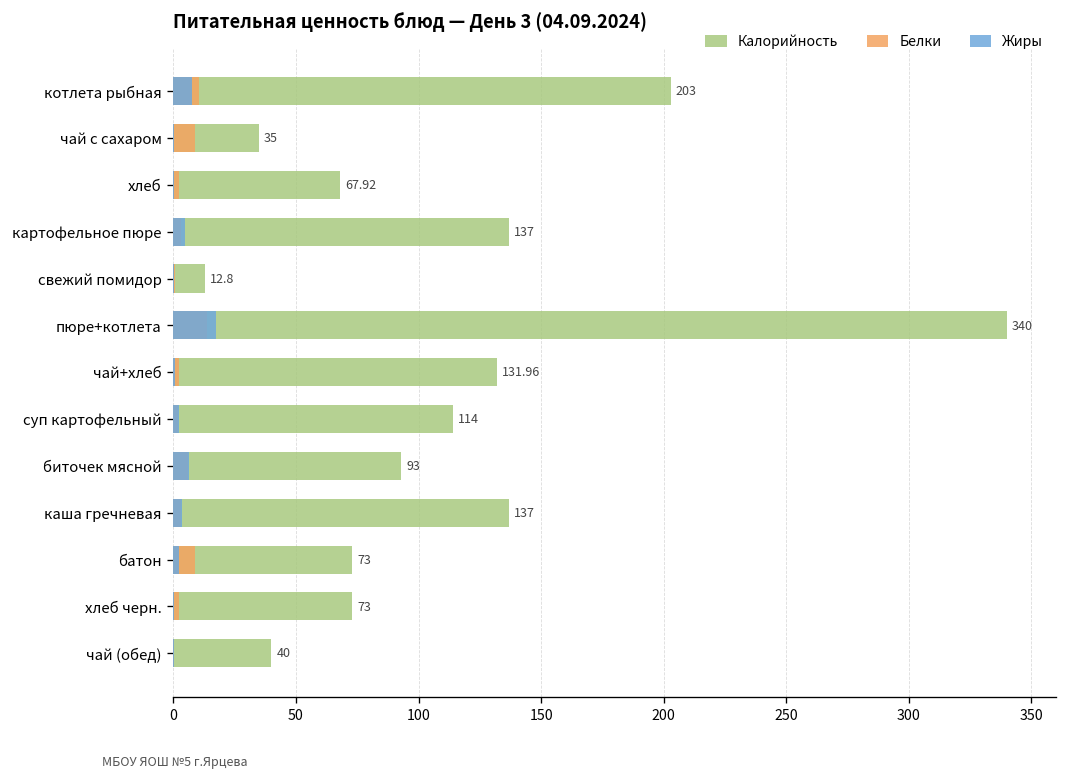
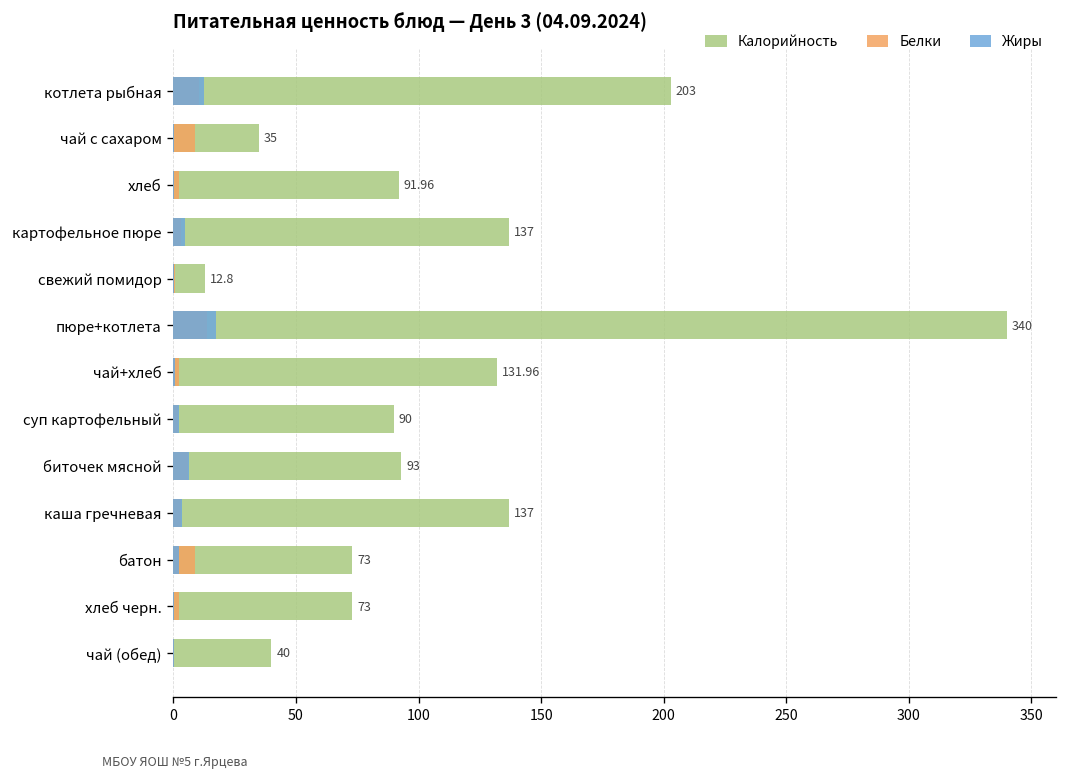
Жиры, котлета рыбная: 7 -> 13
Калорийность, хлеб: 67.92 -> 91.96
Калорийность, суп картофельный: 114 -> 90
